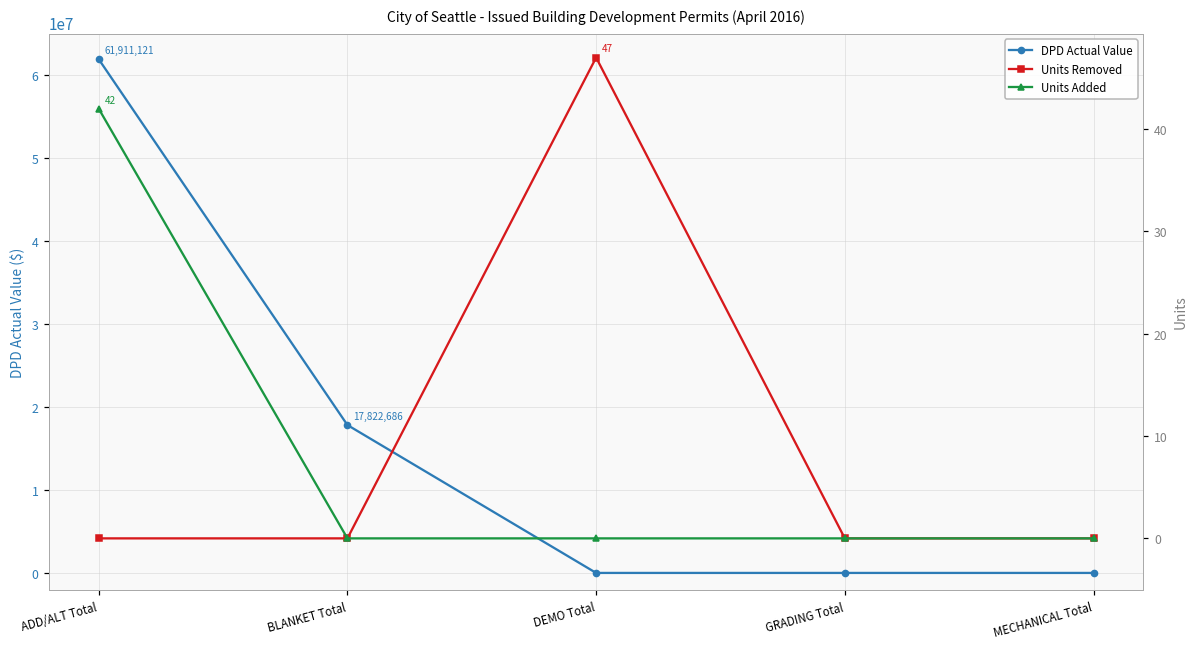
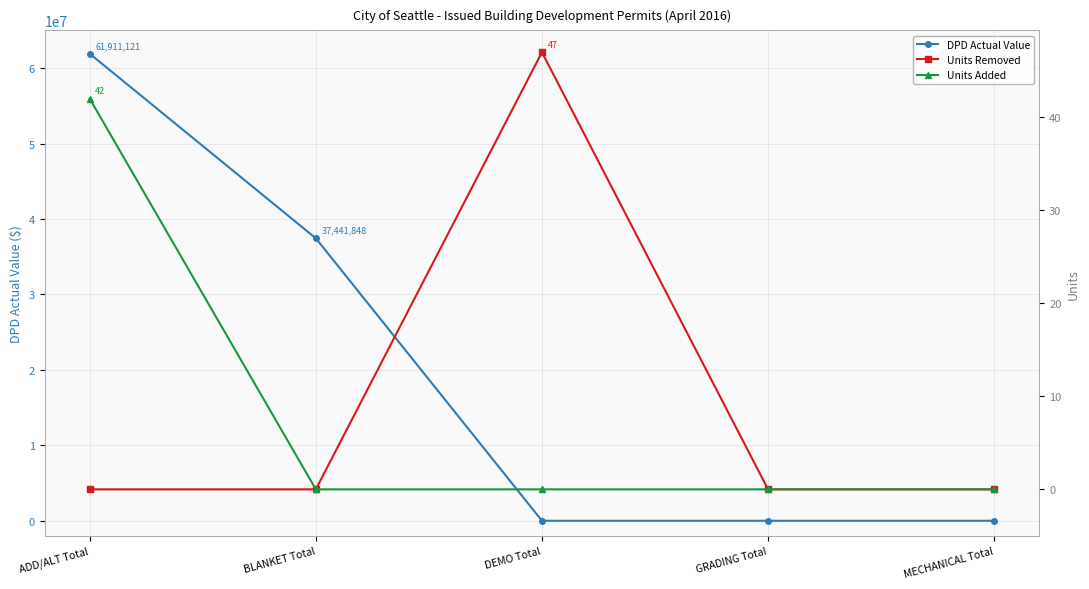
DPD Actual Value, BLANKET Total: 17,822,686 -> 37,441,848
